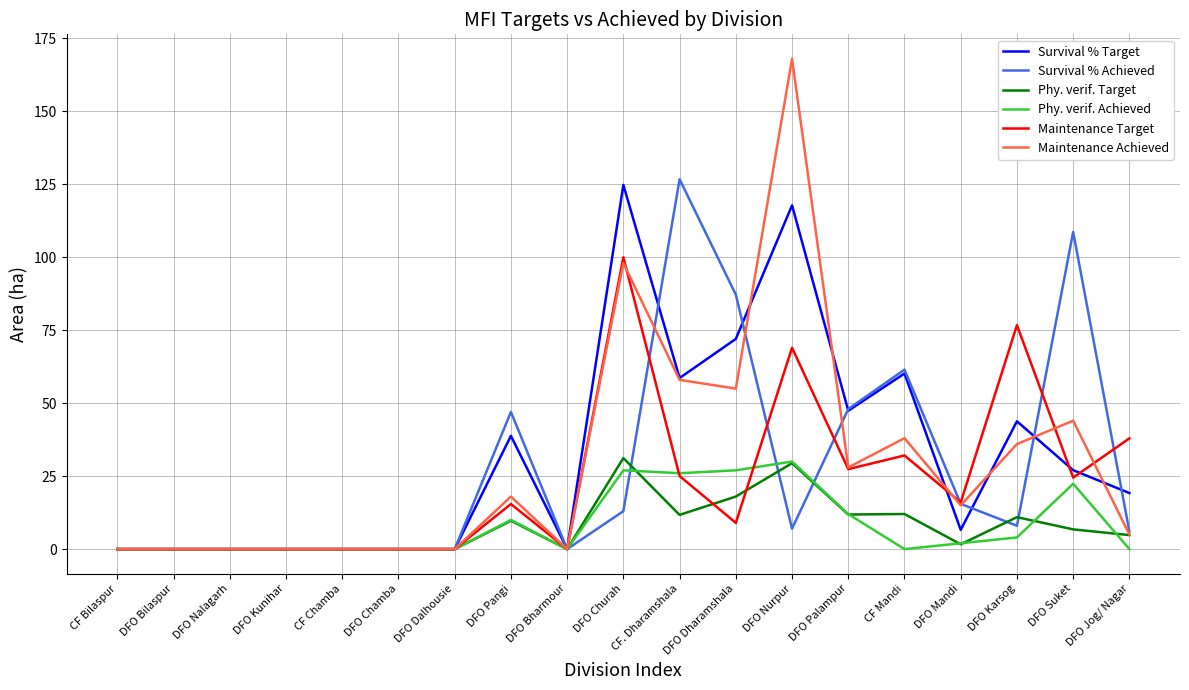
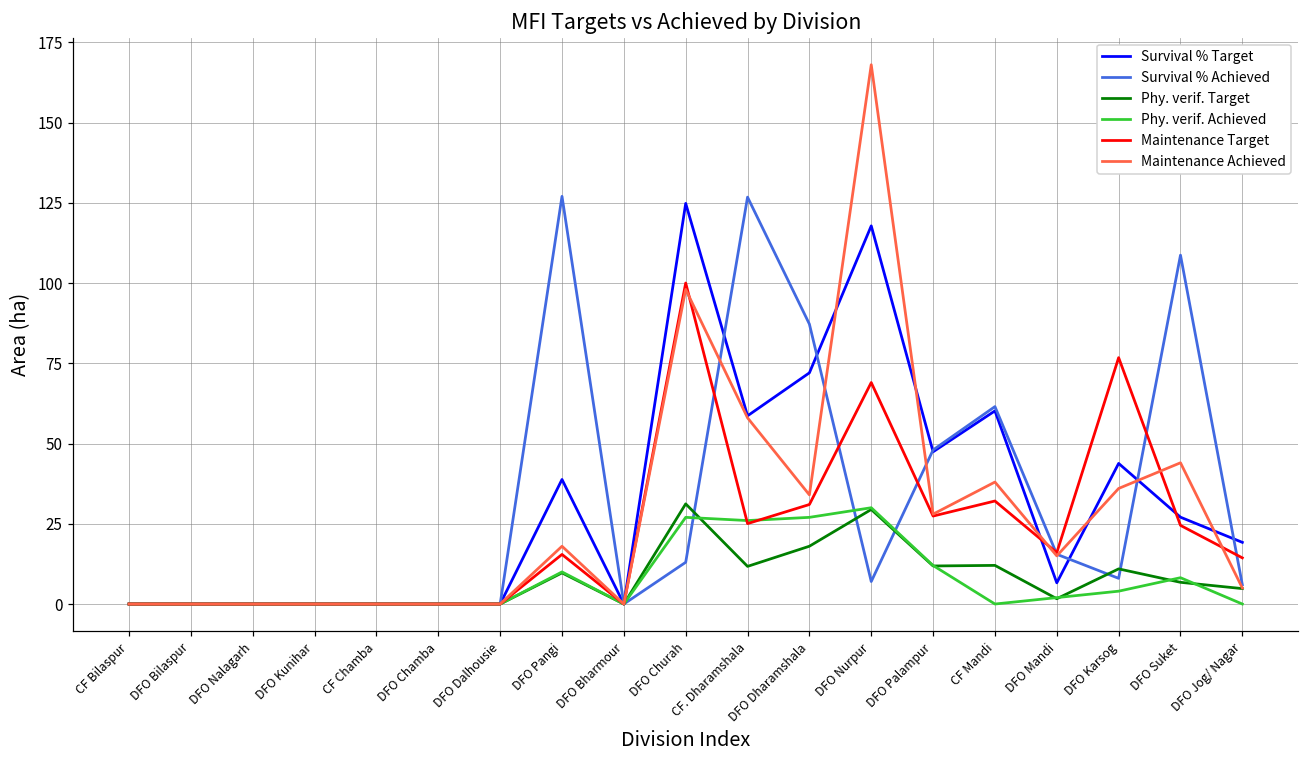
Survival % Achieved, DFO Pangi: 47 -> 127
Maintenance Target, DFO Dharamshala: 9 -> 31
Maintenance Achieved, DFO Dharamshala: 55 -> 34
Phy. verif. Achieved, DFO Suket: 22 -> 8
Maintenance Target, DFO Jog/ Nagar: 38 -> 14
